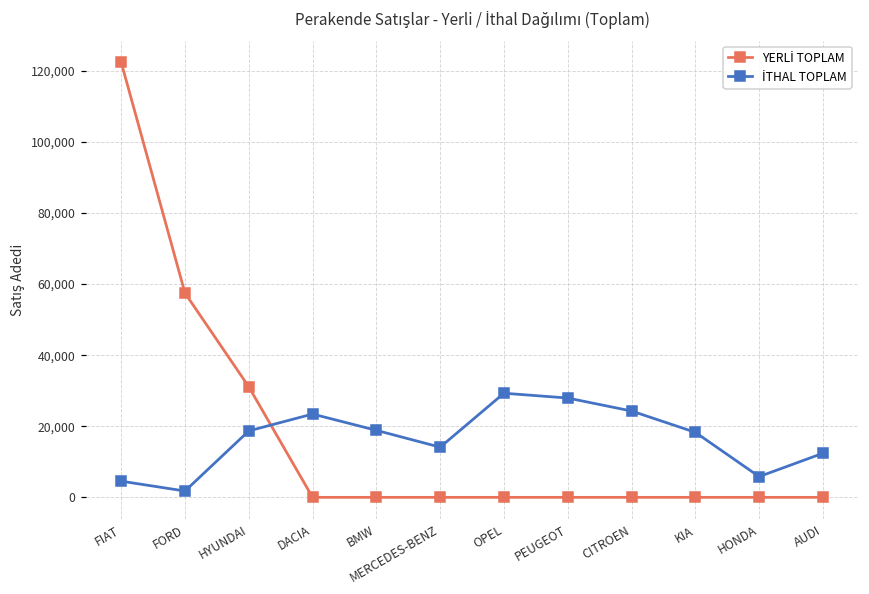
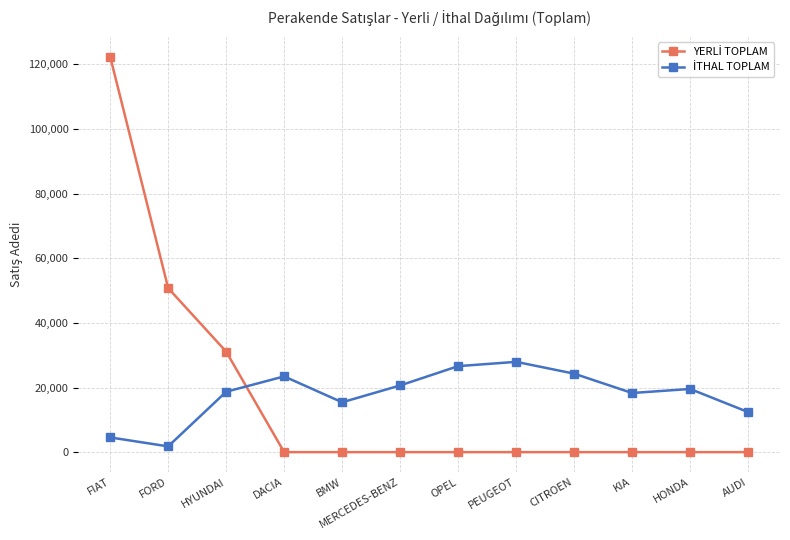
YERLİ TOPLAM, FORD: 57,000 -> 51,000
İTHAL TOPLAM, BMW: 19,000 -> 15,000
İTHAL TOPLAM, MERCEDES-BENZ: 14,000 -> 21,000
İTHAL TOPLAM, OPEL: 29,000 -> 27,000
İTHAL TOPLAM, HONDA: 6,000 -> 20,000
